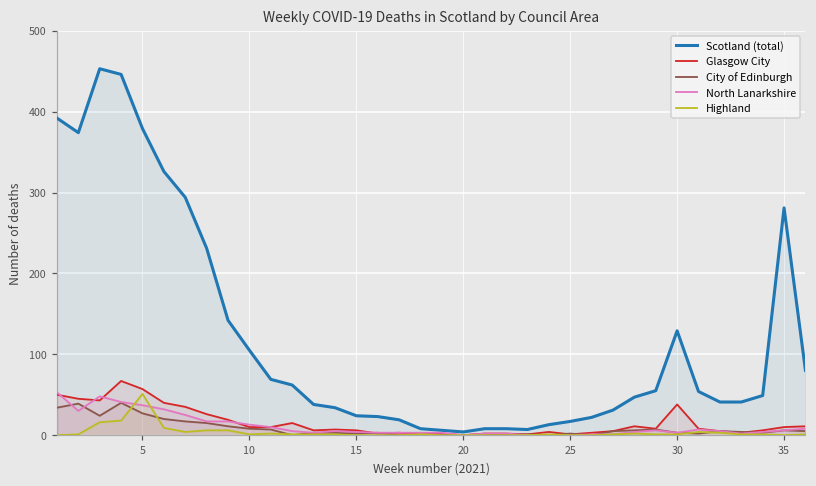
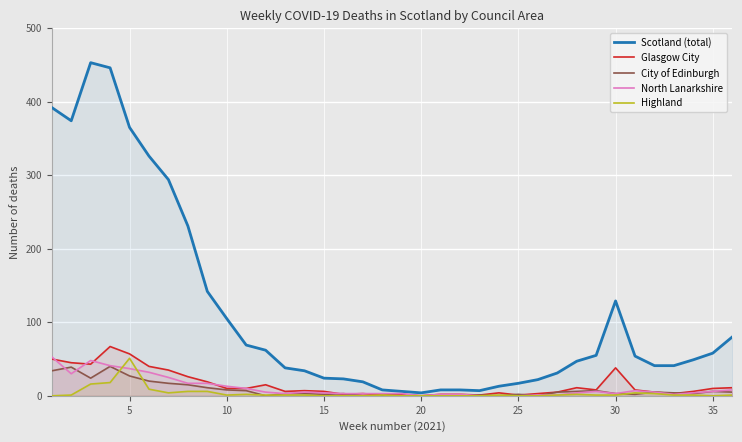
Scotland (total), 5: 380 -> 370
Scotland (total), 35: 280 -> 60
